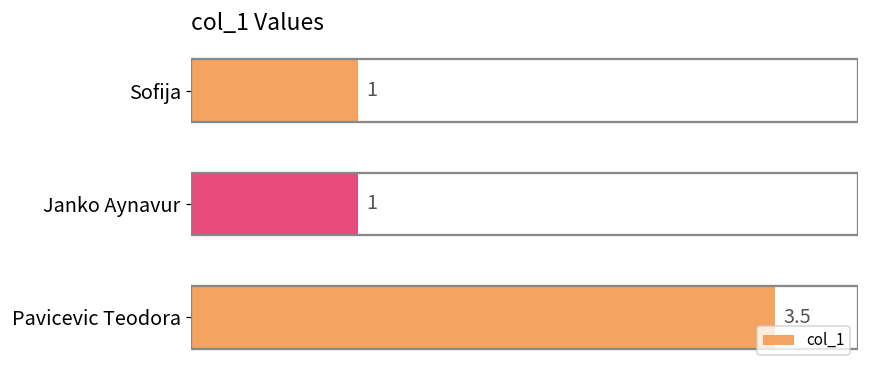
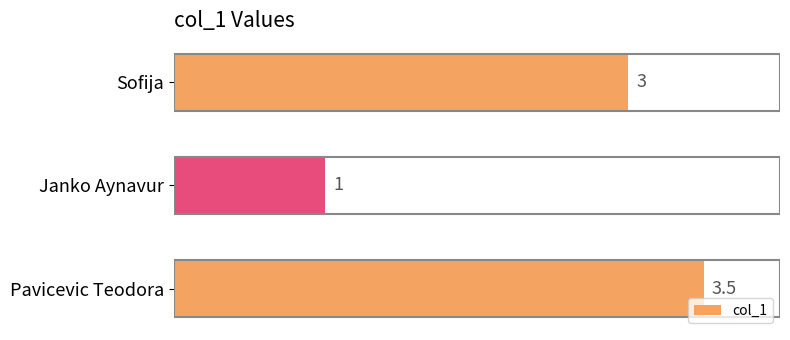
Sofija: 1 -> 3
